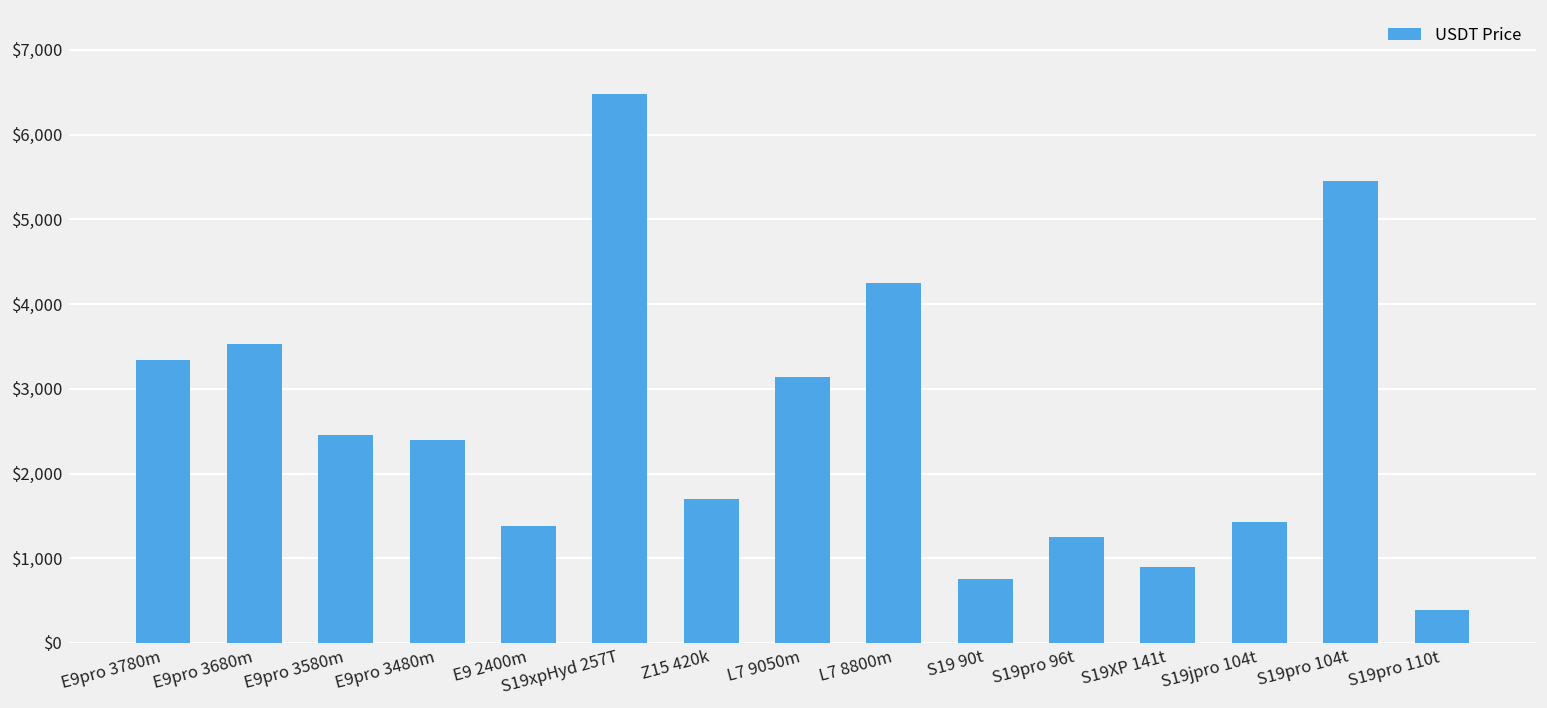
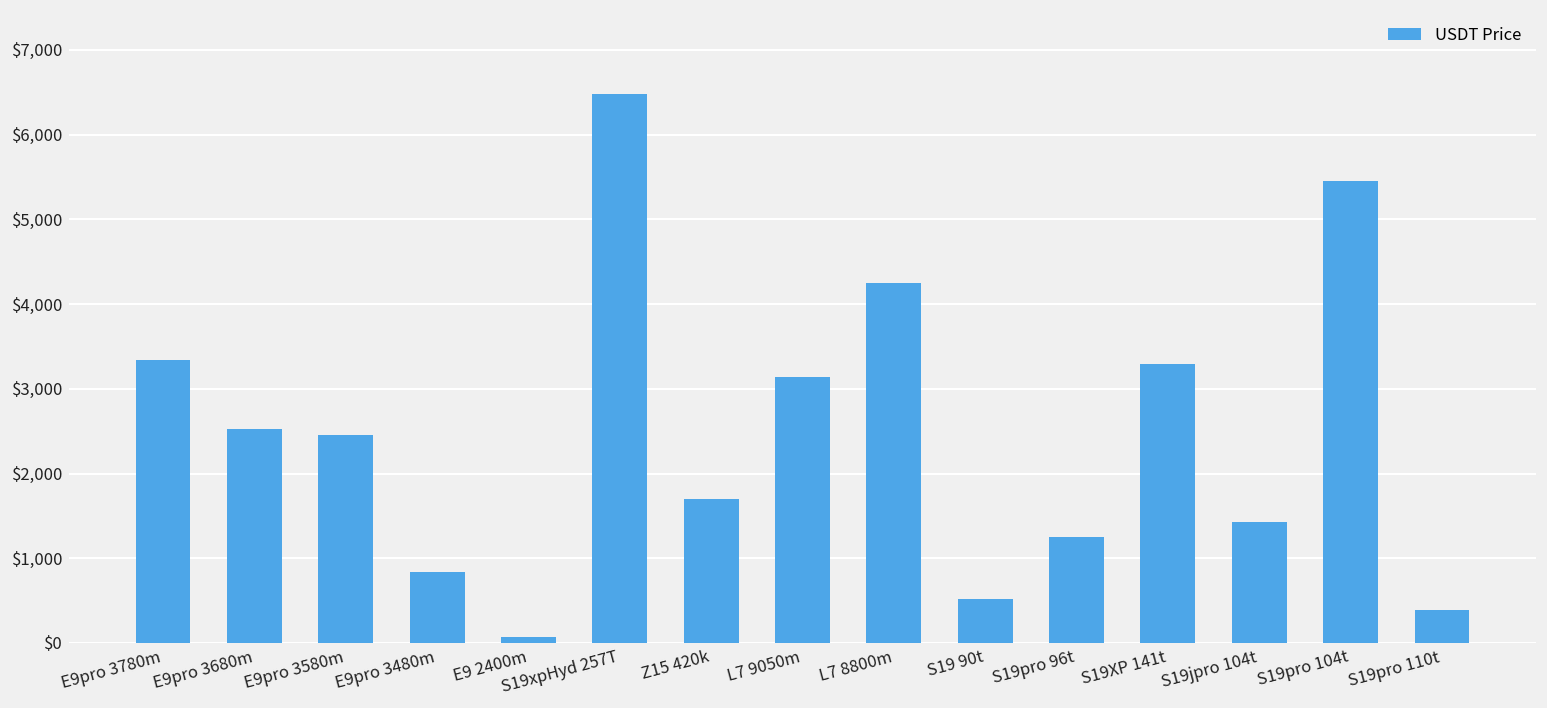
E9pro 3680m: $3,500 -> $2,500
E9pro 3480m: $2,400 -> $800
E9 2400m: $1,400 -> $100
S19 90t: $800 -> $500
S19XP 141t: $900 -> $3,300
